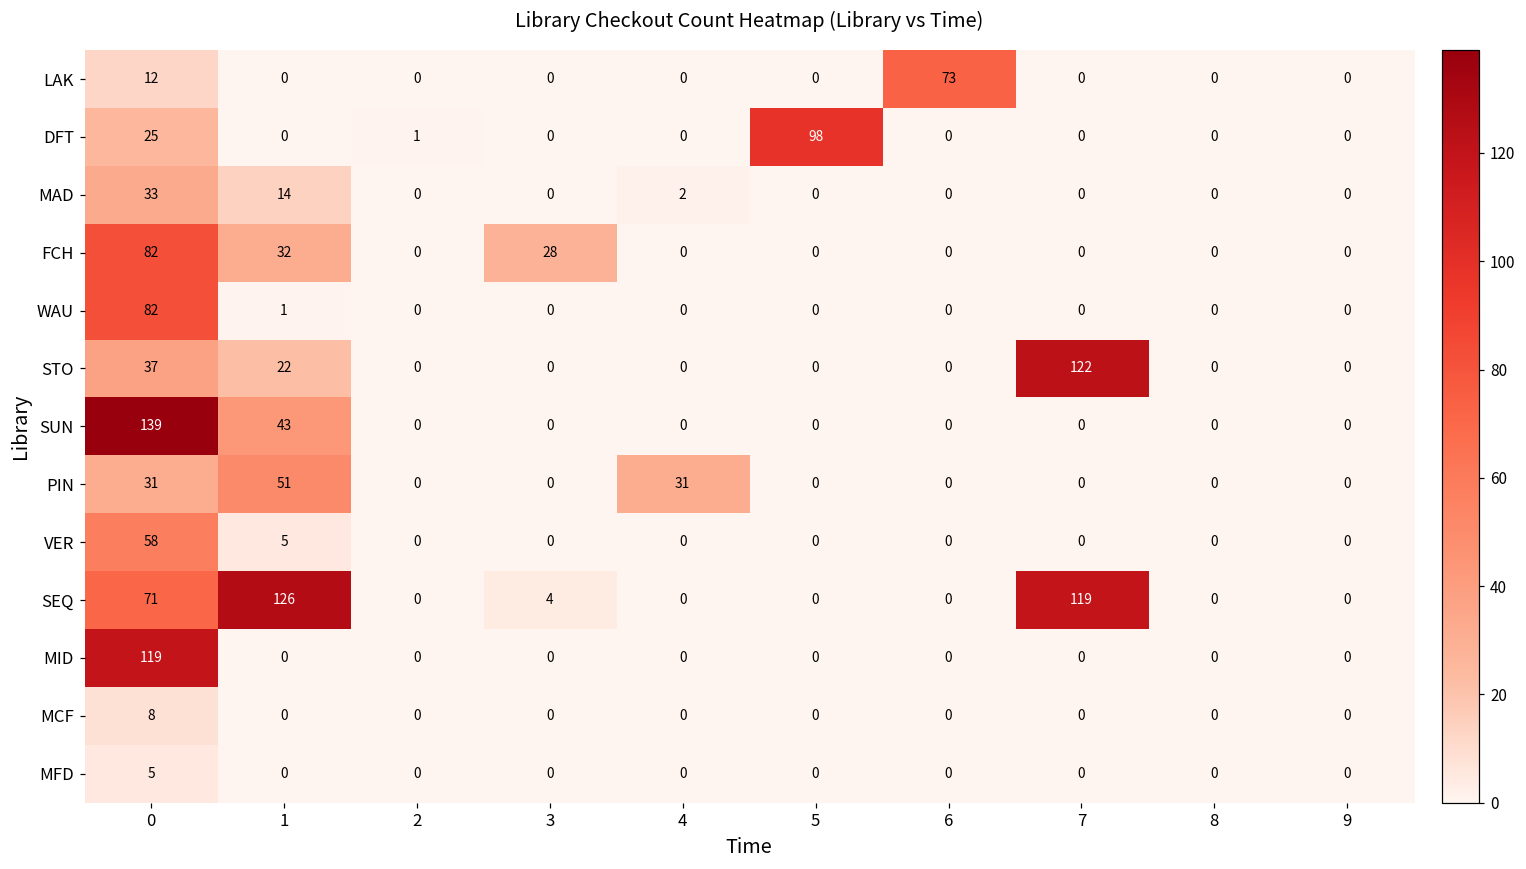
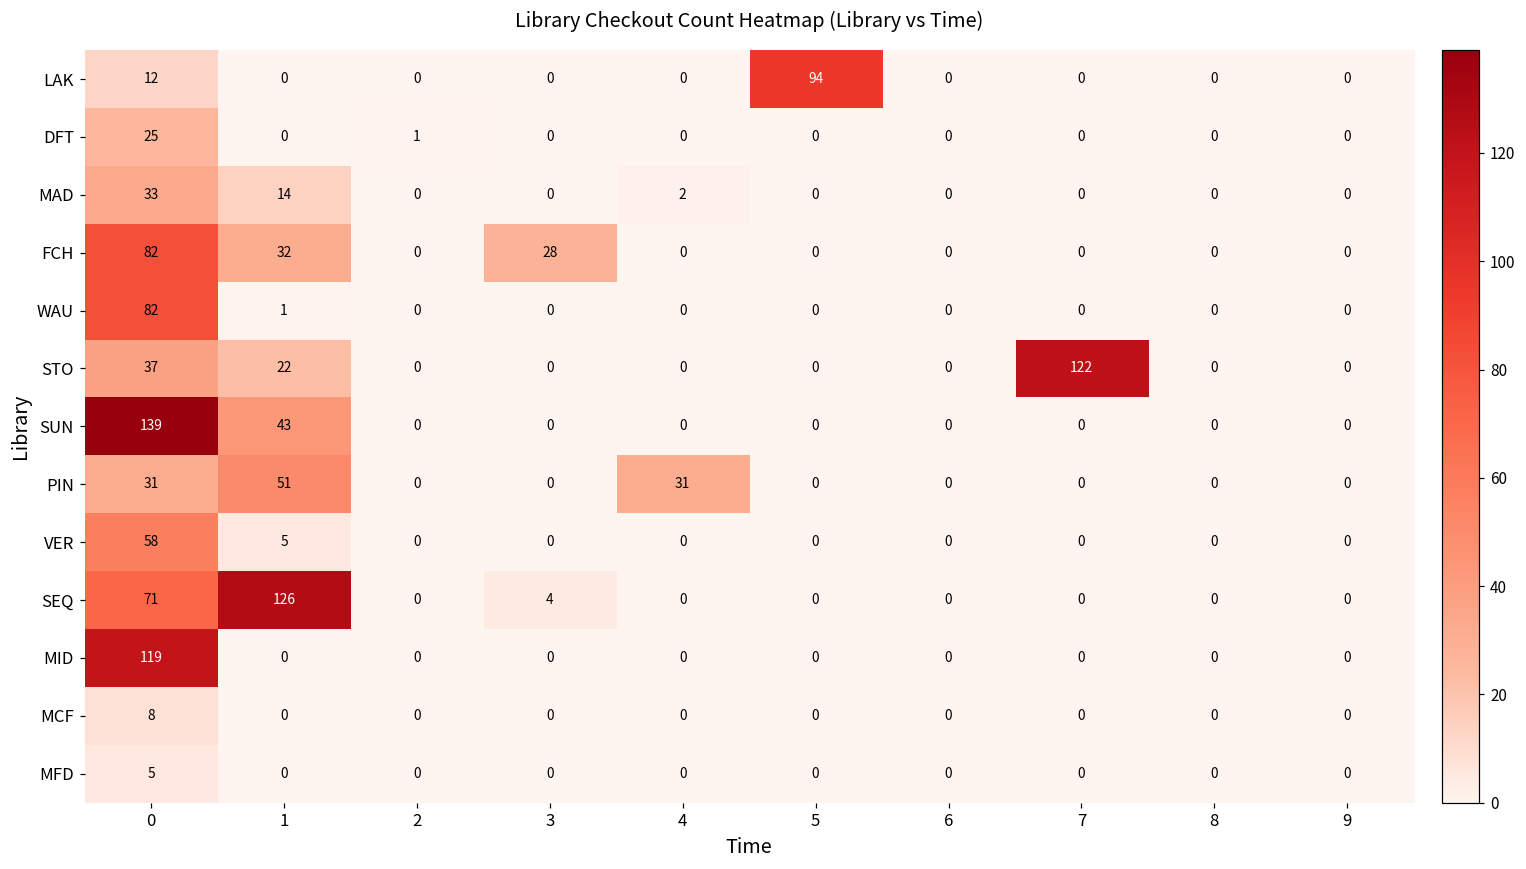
LAK, 5: 0 -> 94
LAK, 6: 73 -> 0
DFT, 5: 98 -> 0
SEQ, 7: 119 -> 0
